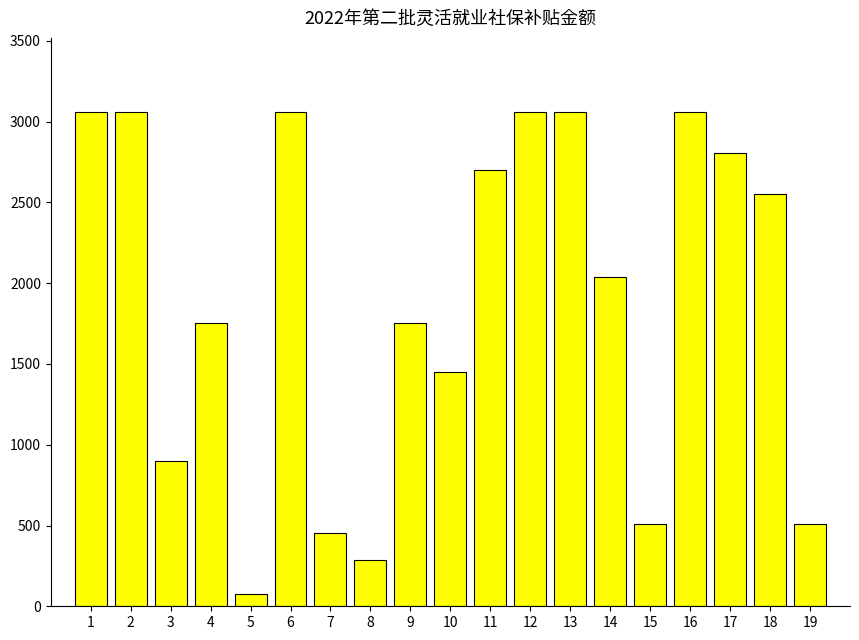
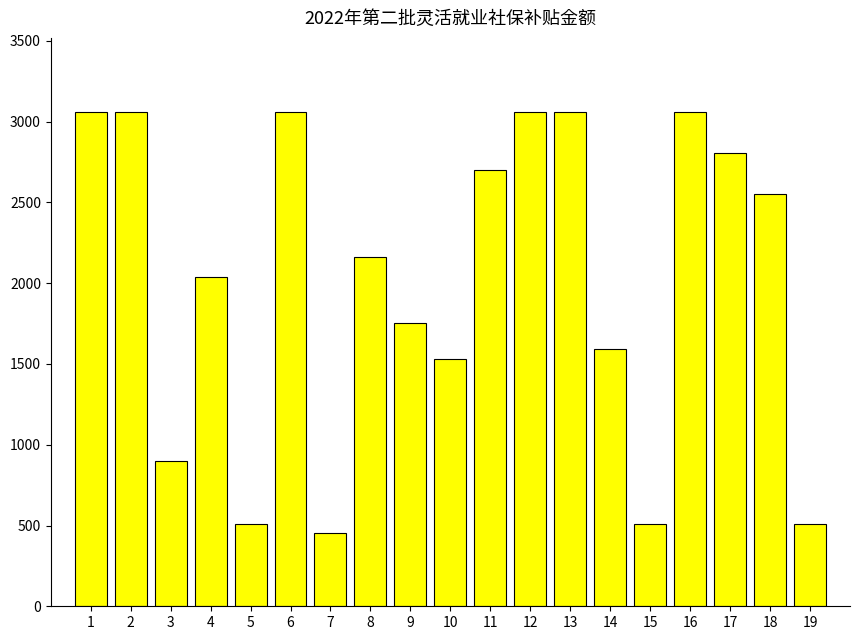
4: 1760 -> 2040
5: 80 -> 510
8: 290 -> 2160
10: 1450 -> 1530
14: 2040 -> 1590
